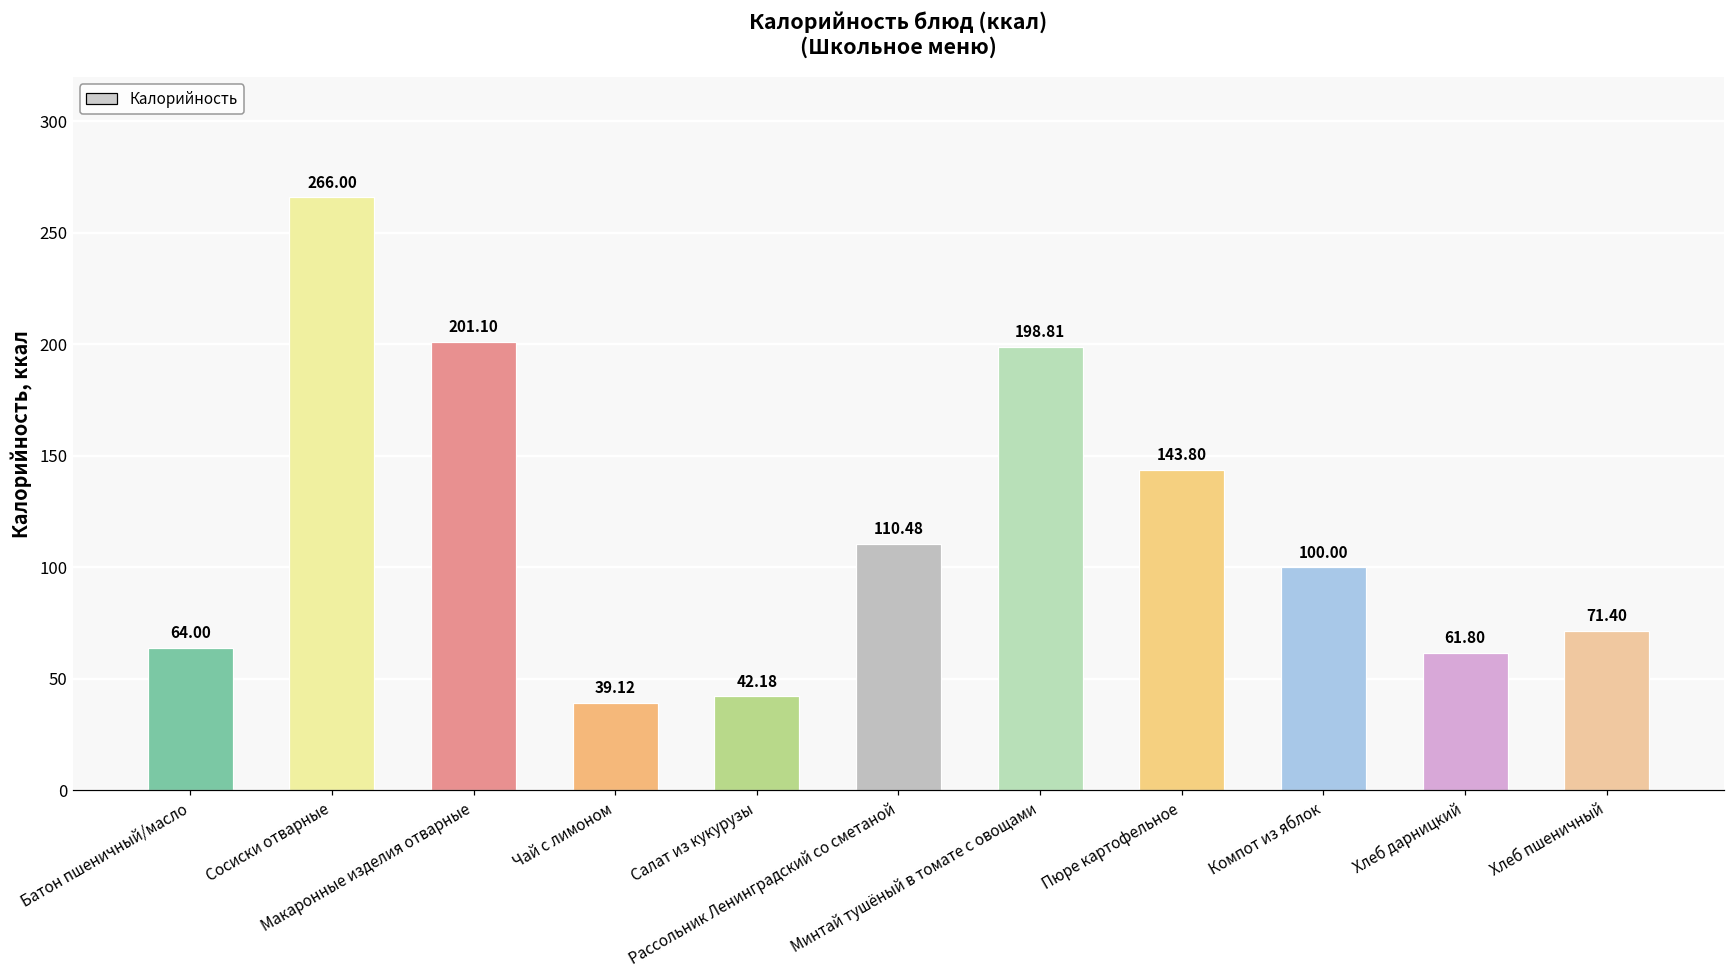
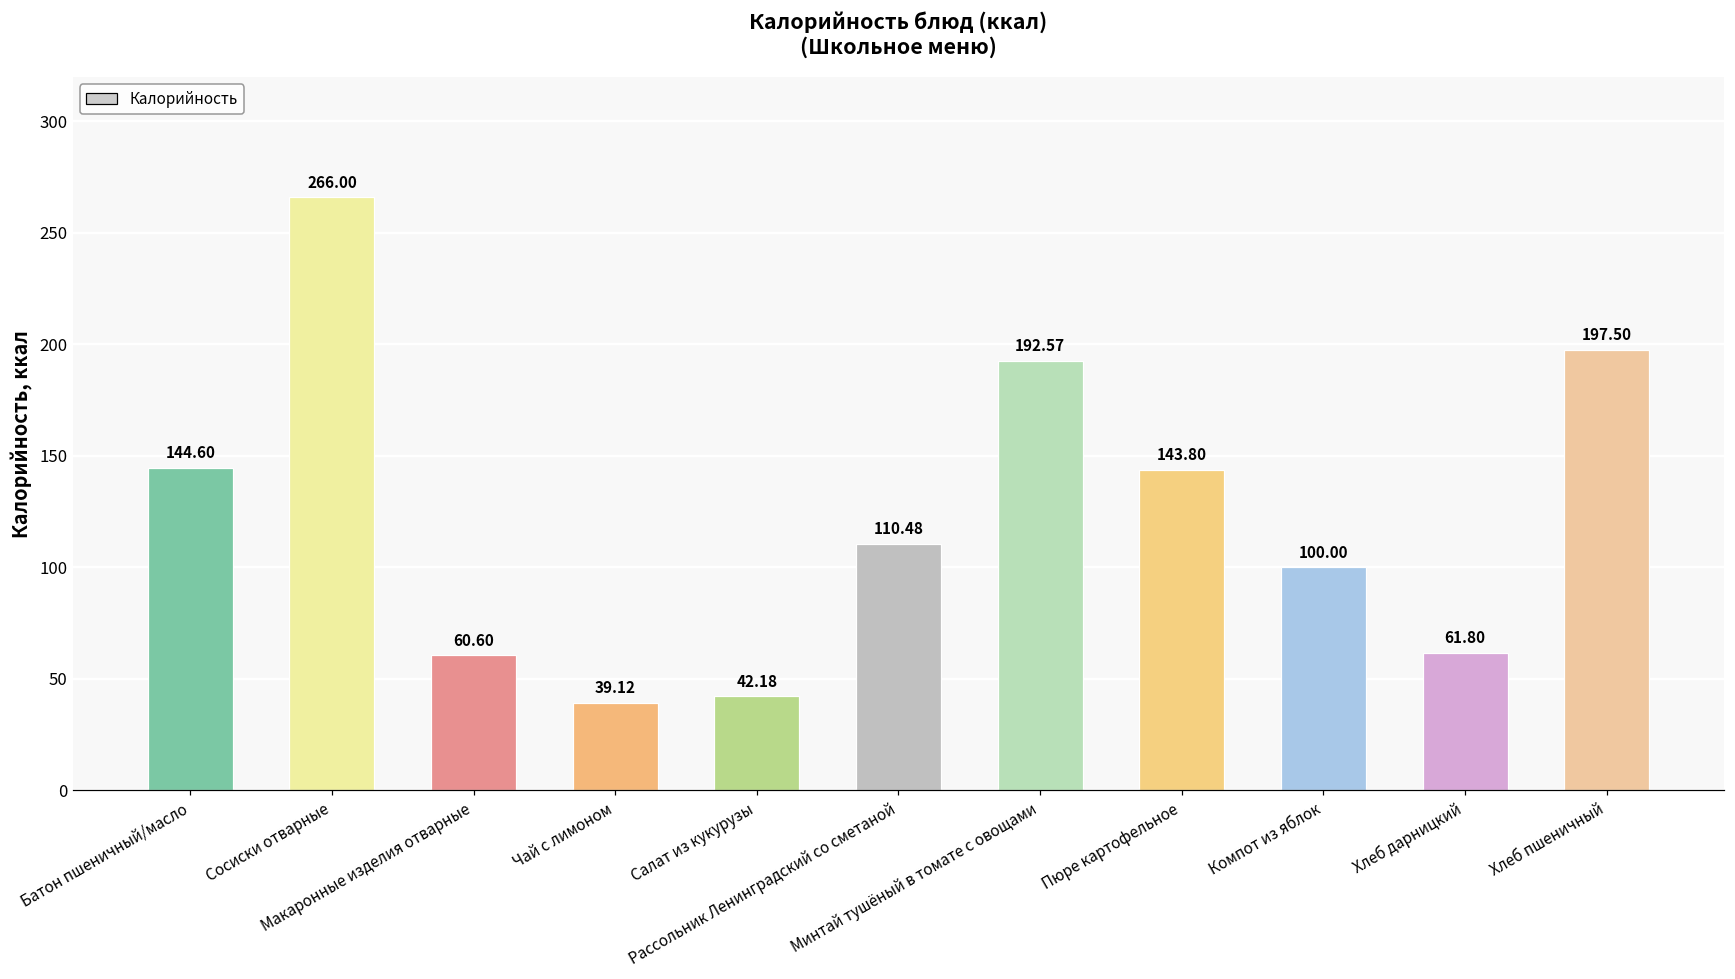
Батон пшеничный/масло: 64.00 -> 144.60
Макаронные изделия отварные: 201.10 -> 60.60
Минтай тушёный в томате с овощами: 198.81 -> 192.57
Хлеб пшеничный: 71.40 -> 197.50
